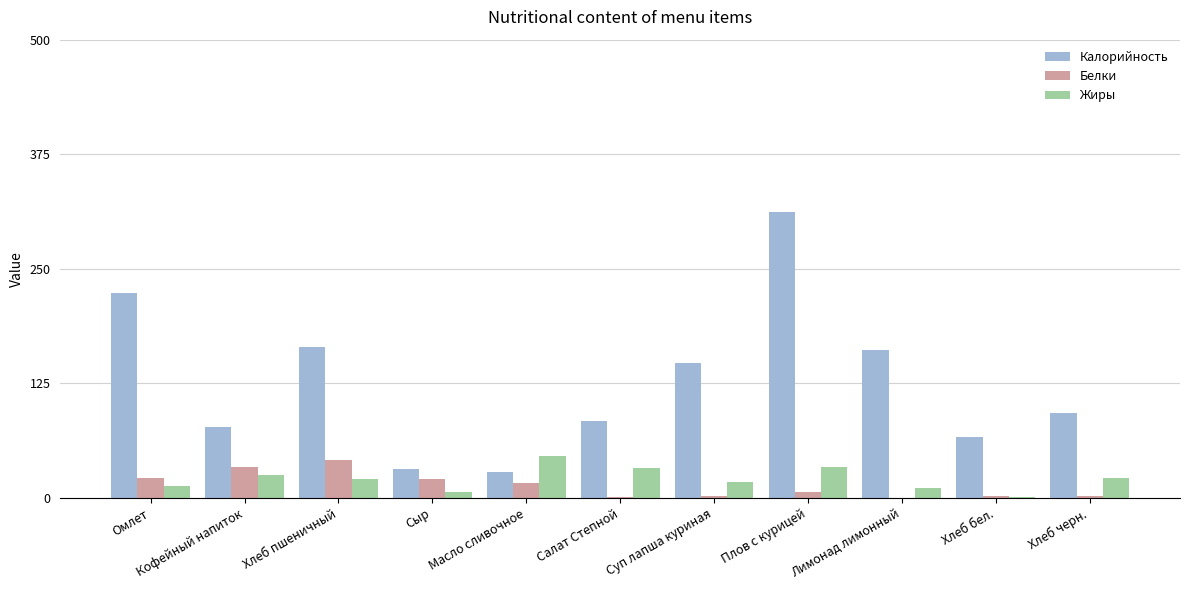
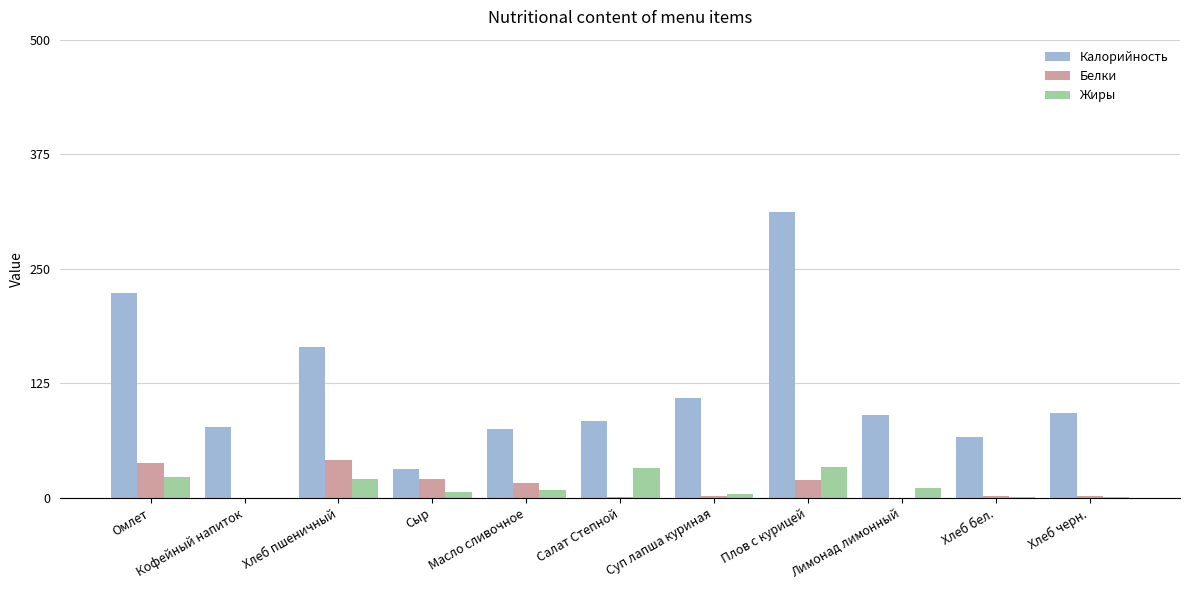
Белки, Омлет: 20 -> 40
Жиры, Омлет: 10 -> 20
Белки, Кофейный напиток: 30 -> 0
Жиры, Кофейный напиток: 30 -> 0
Калорийность, Масло сливочное: 30 -> 80
Жиры, Масло сливочное: 50 -> 10
Калорийность, Суп лапша куриная: 150 -> 110
Жиры, Суп лапша куриная: 20 -> 0
Белки, Плов с курицей: 10 -> 20
Калорийность, Лимонад лимонный: 160 -> 90
Жиры, Хлеб черн.: 20 -> 0
